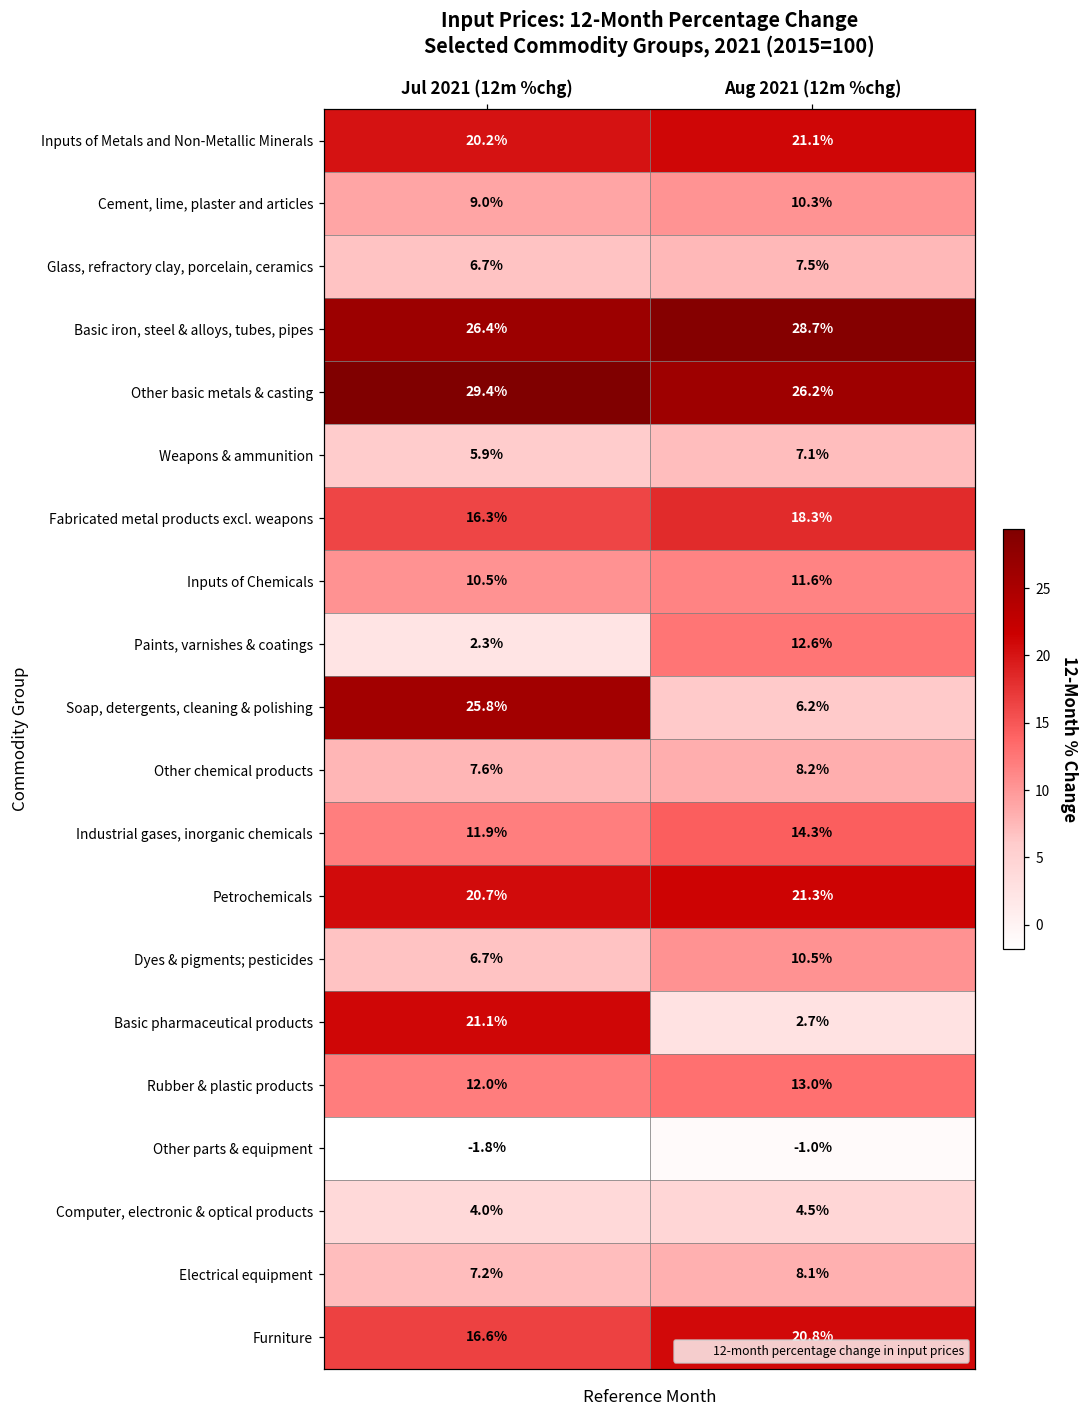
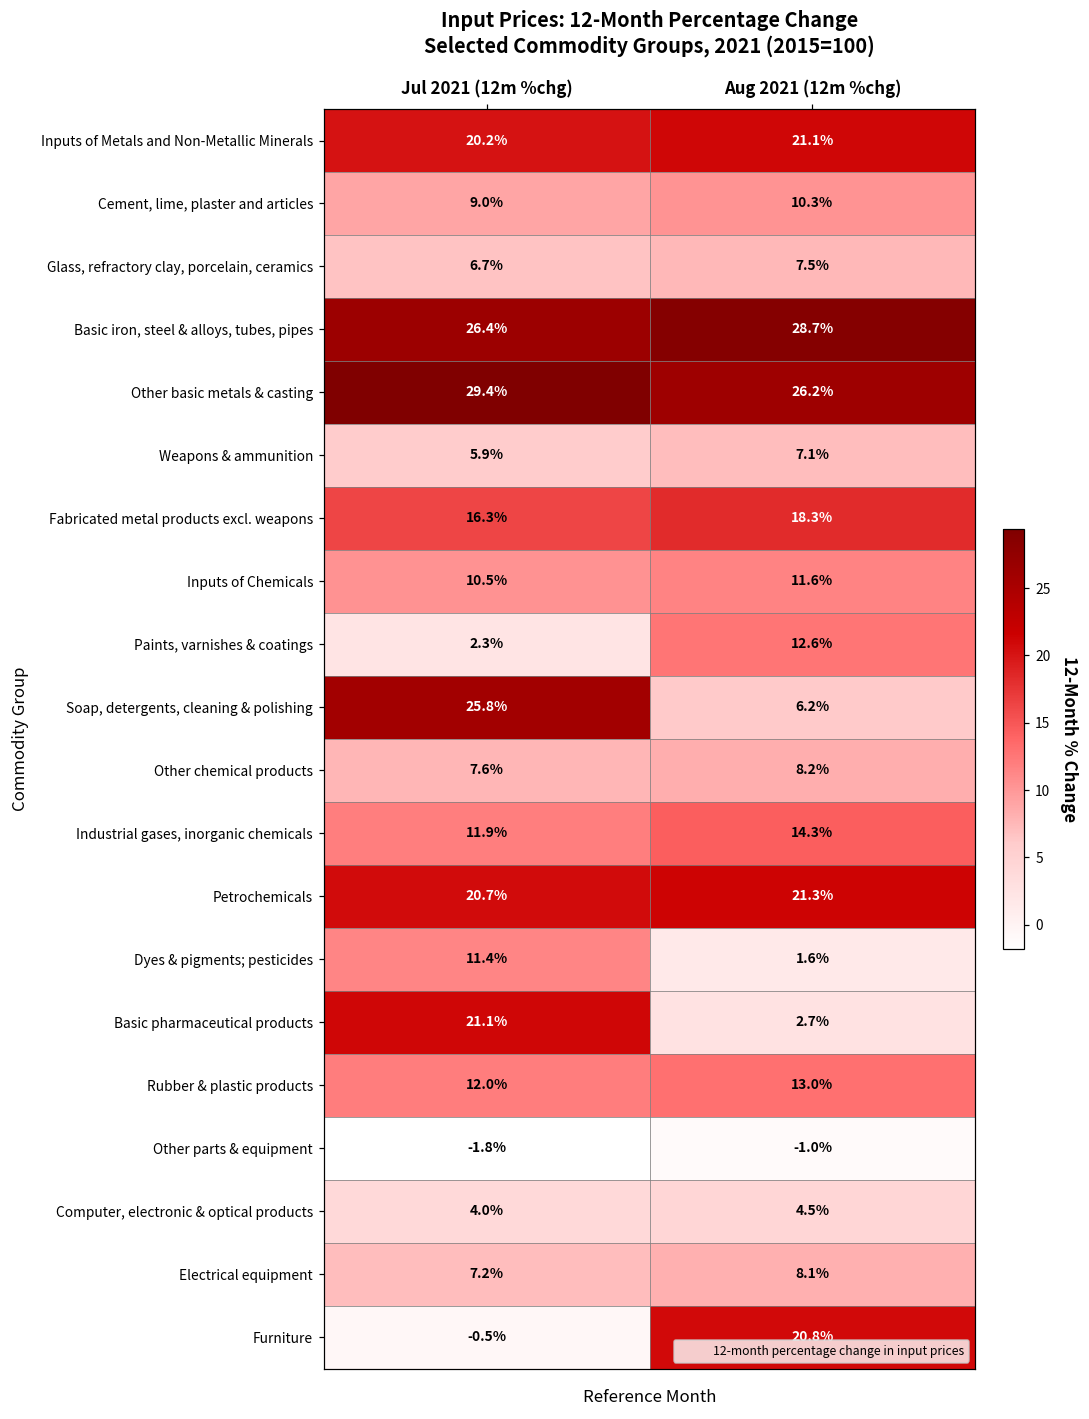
Dyes & pigments; pesticides, Jul 2021 (12m %chg): 6.7% -> 11.4%
Dyes & pigments; pesticides, Aug 2021 (12m %chg): 10.5% -> 1.6%
Furniture, Jul 2021 (12m %chg): 16.6% -> -0.5%
